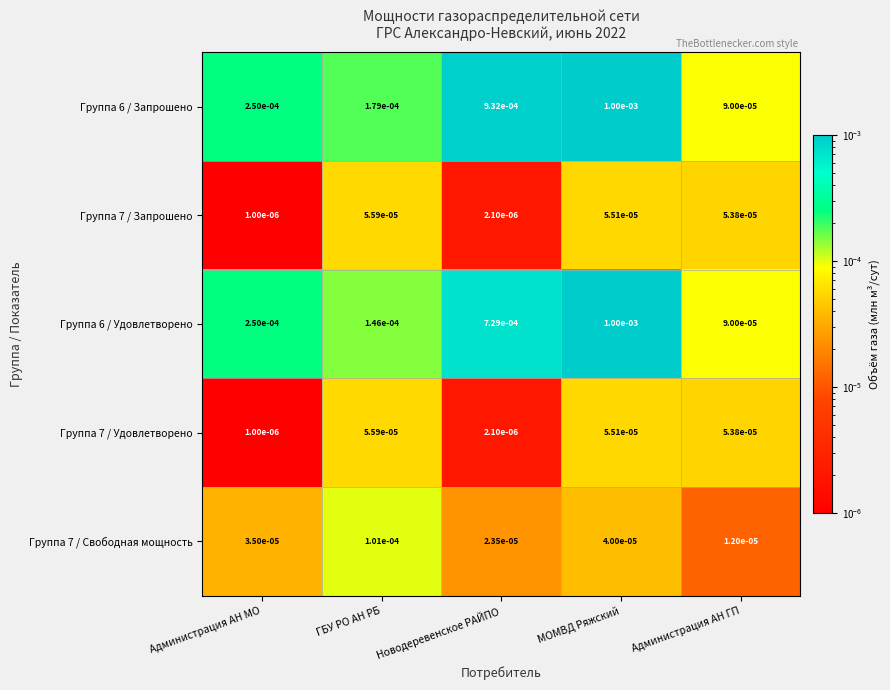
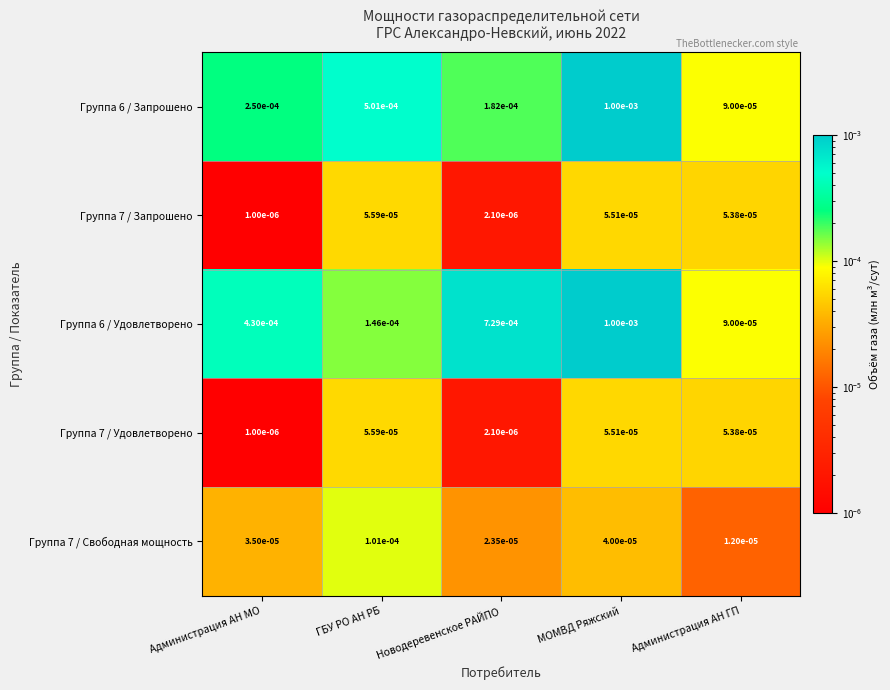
Группа 6 / Запрошено, ГБУ РО АН РБ: 1.79e-04 -> 5.01e-04
Группа 6 / Запрошено, Новодеревенское РАЙПО: 9.32e-04 -> 1.82e-04
Группа 6 / Удовлетворено, Администрация АН МО: 2.50e-04 -> 4.30e-04
